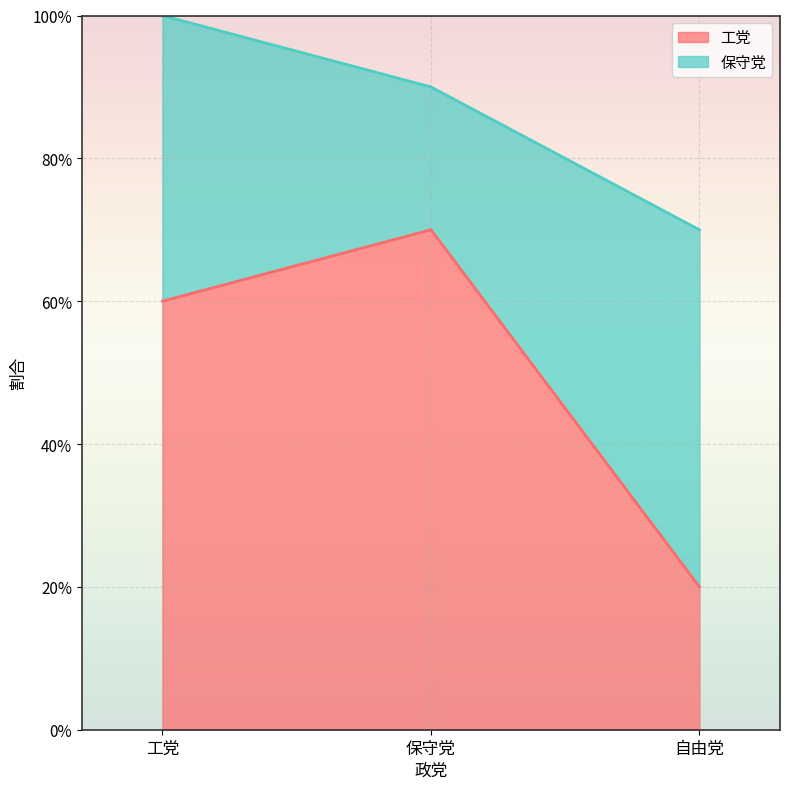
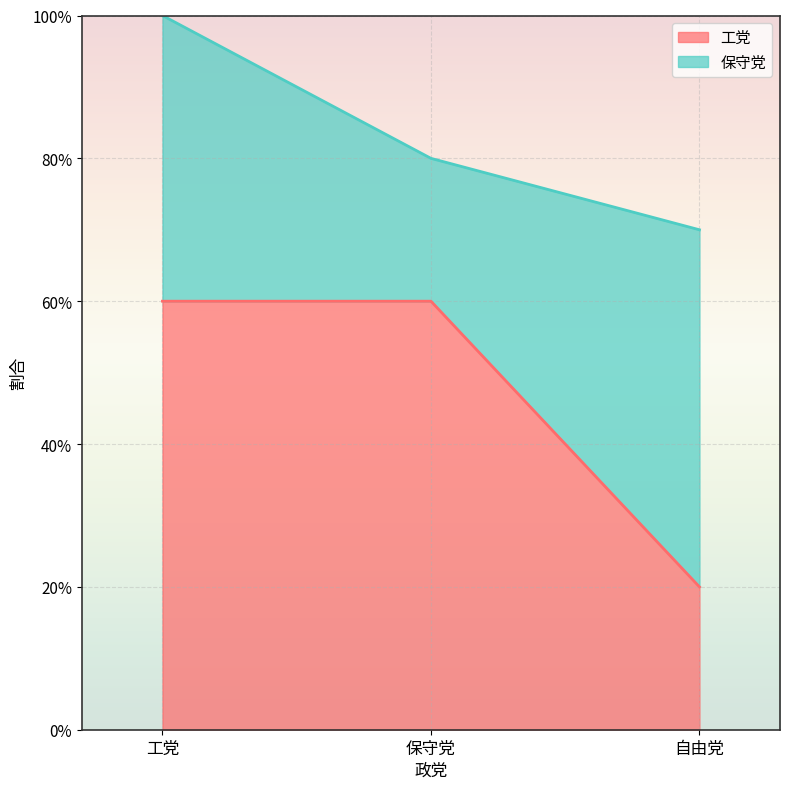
工党, 保守党: 70% -> 60%
